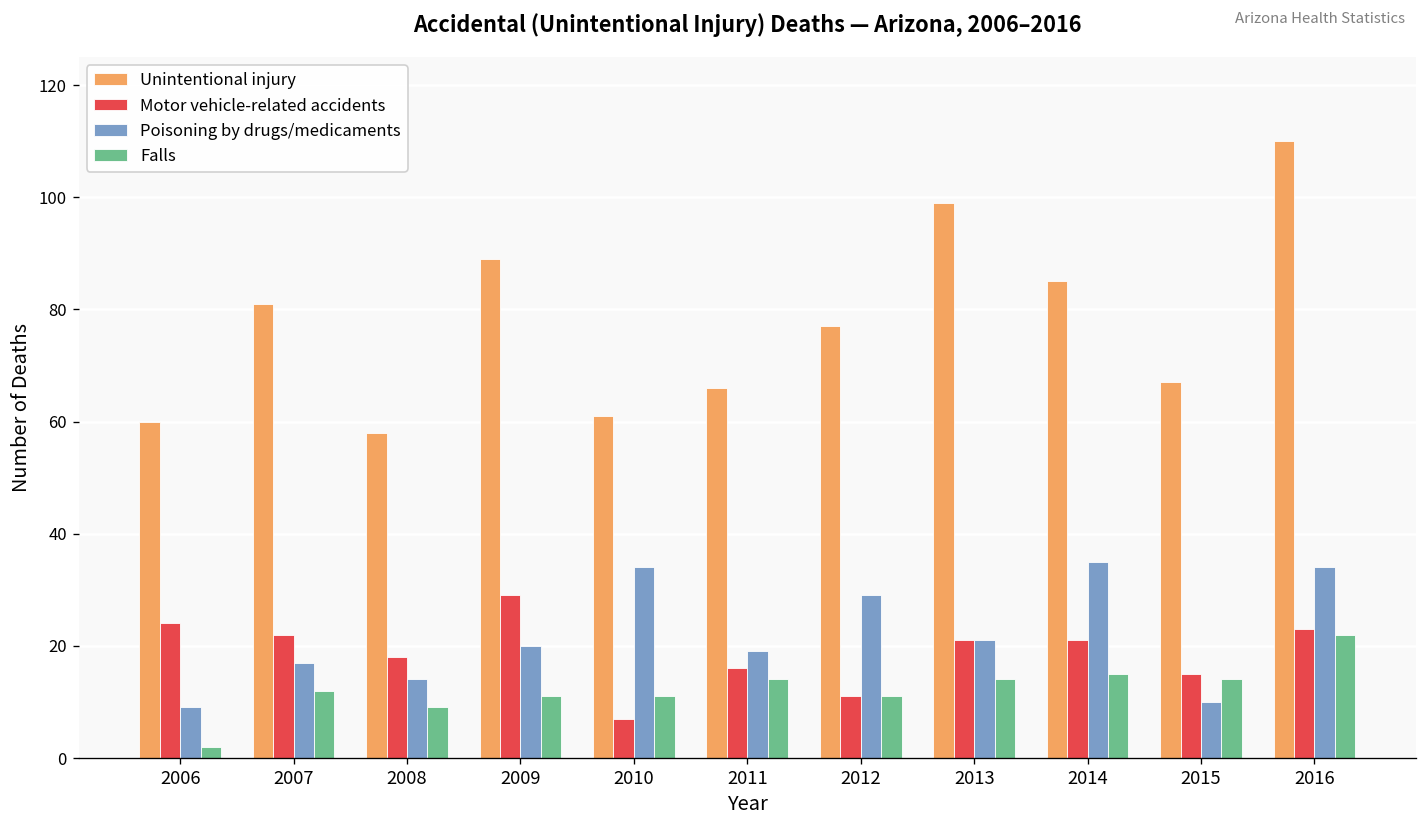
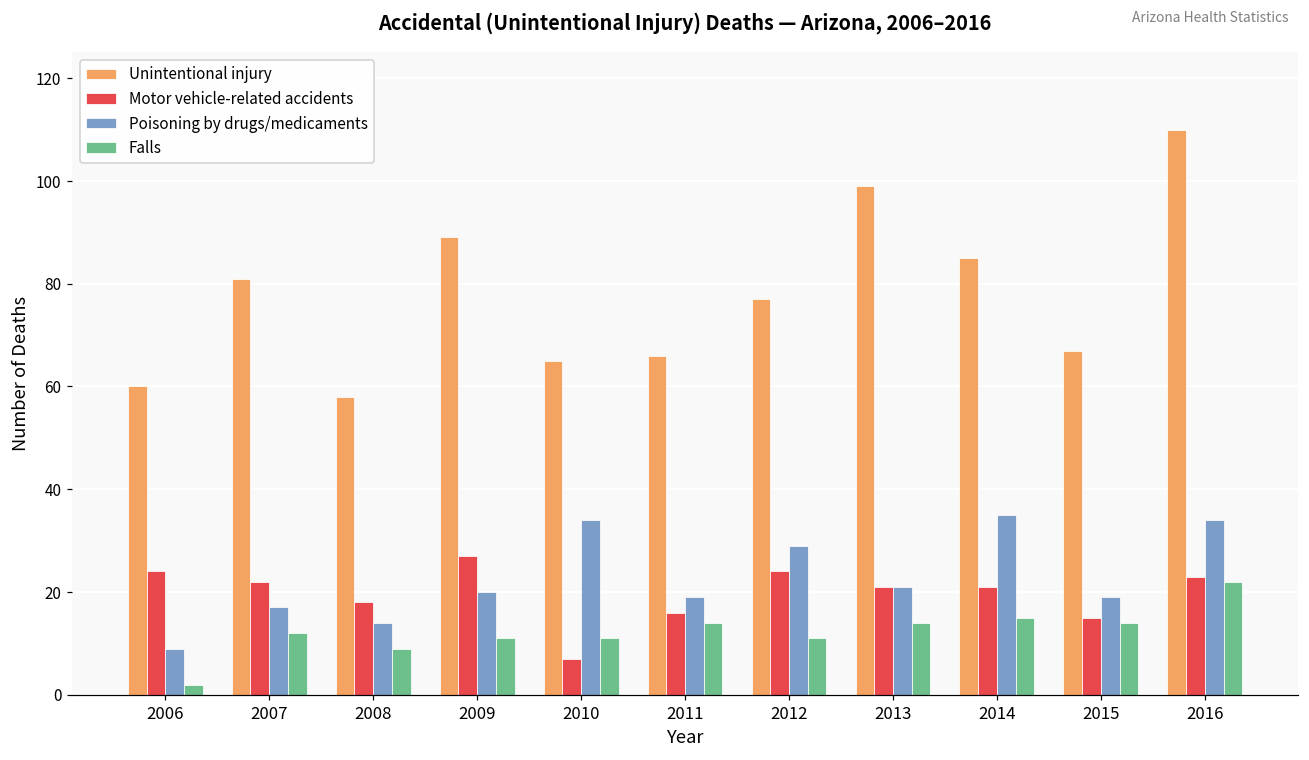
Motor vehicle-related accidents, 2009: 29 -> 27
Unintentional injury, 2010: 61 -> 65
Motor vehicle-related accidents, 2012: 11 -> 24
Poisoning by drugs/medicaments, 2015: 10 -> 19
